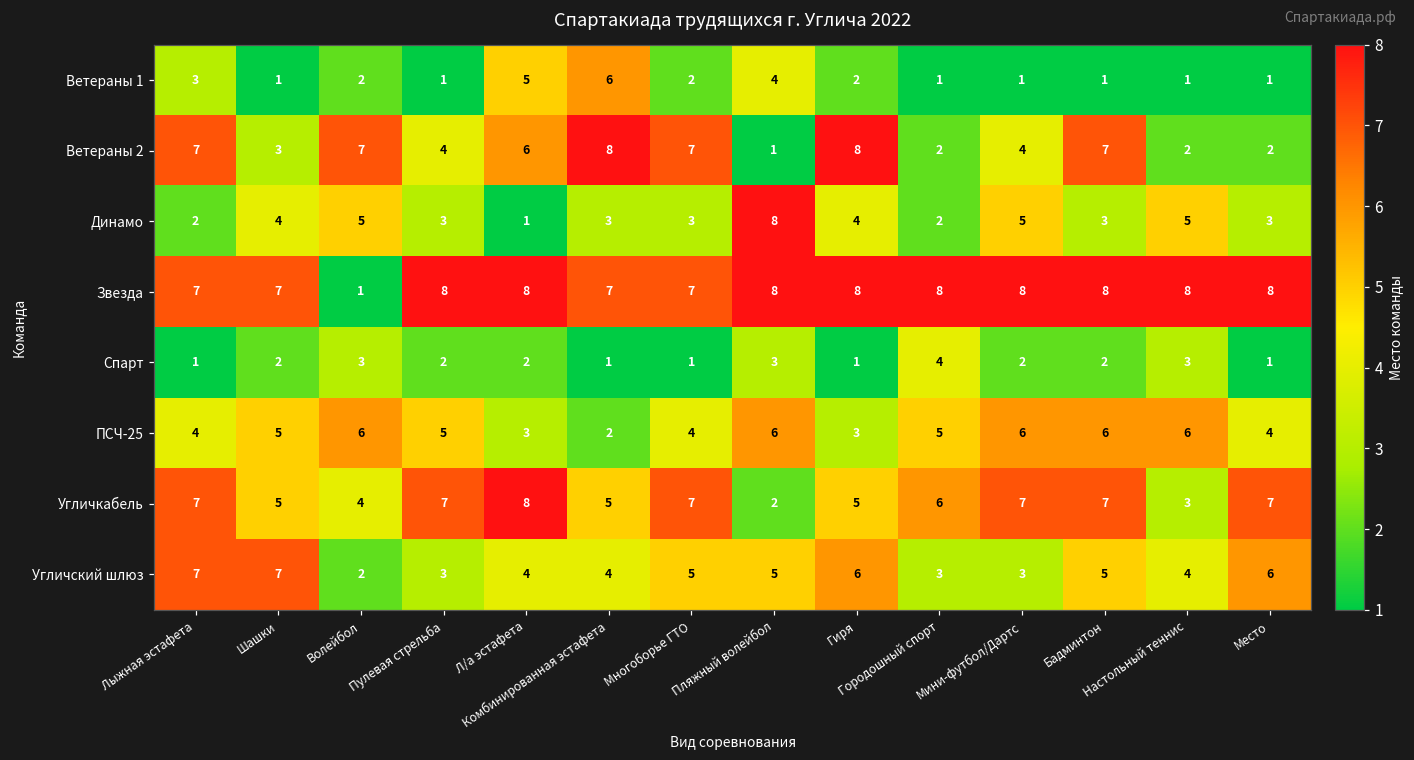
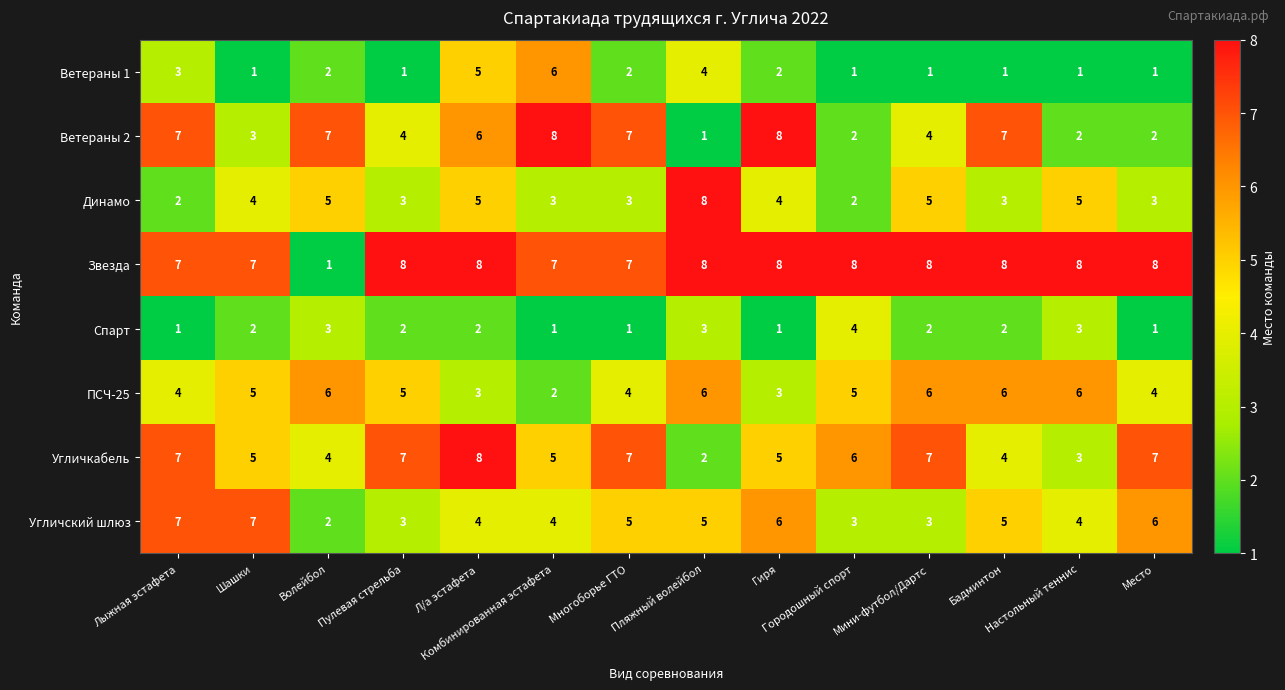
Динамо, Л/а эстафета: 1 -> 5
Угличкабель, Бадминтон: 7 -> 4
